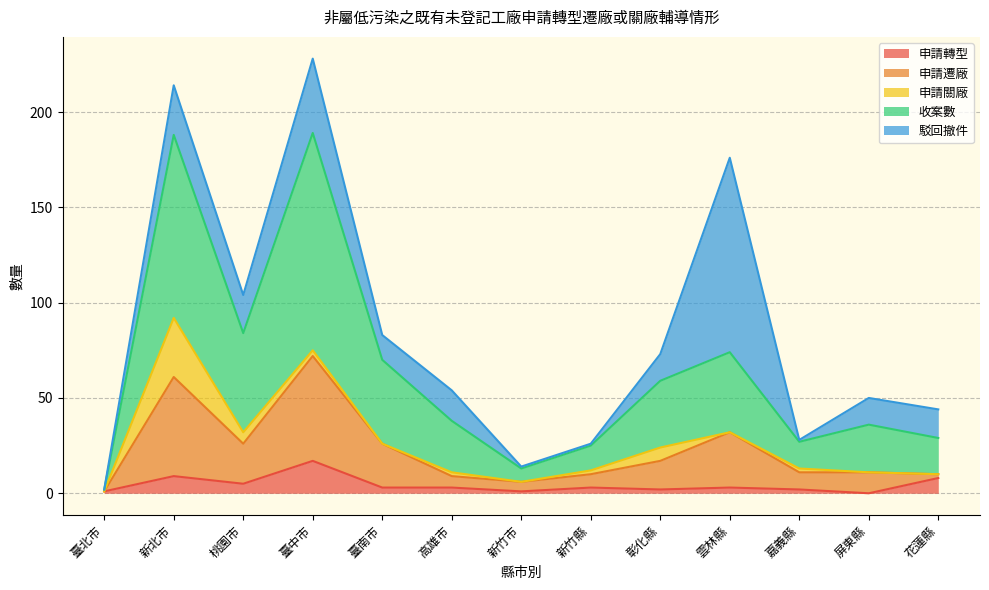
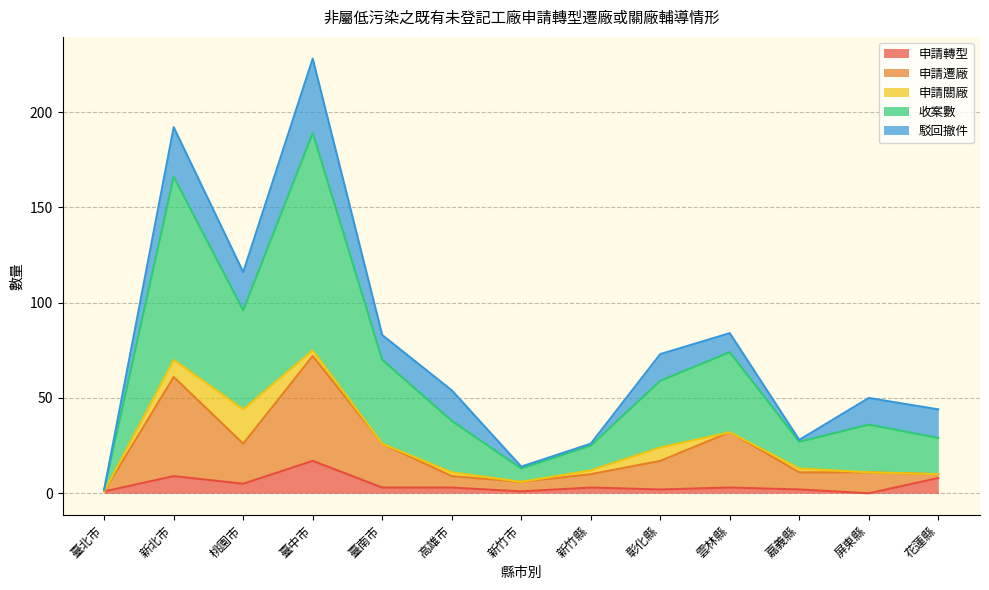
申請關廠, 新北市: 31 -> 9
申請關廠, 桃園市: 6 -> 18
駁回撤件, 雲林縣: 102 -> 10
